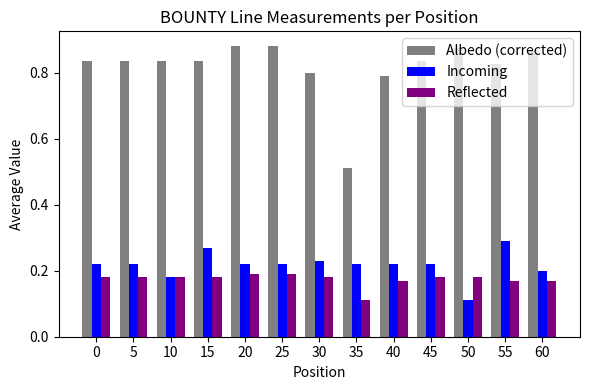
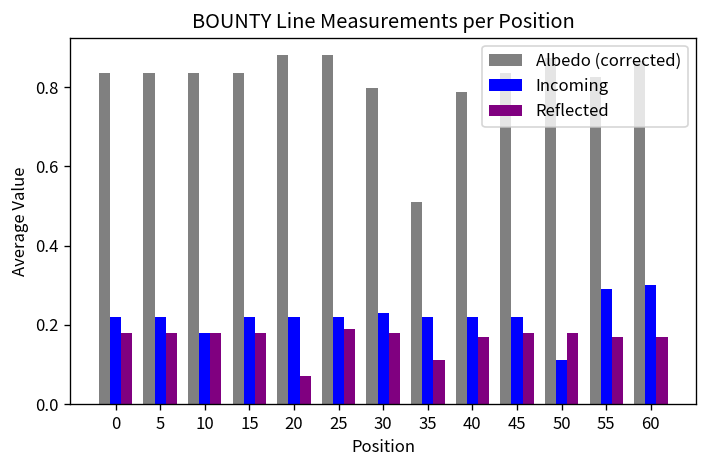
Incoming, 15: 0.27 -> 0.22
Reflected, 20: 0.19 -> 0.07
Incoming, 60: 0.2 -> 0.3
